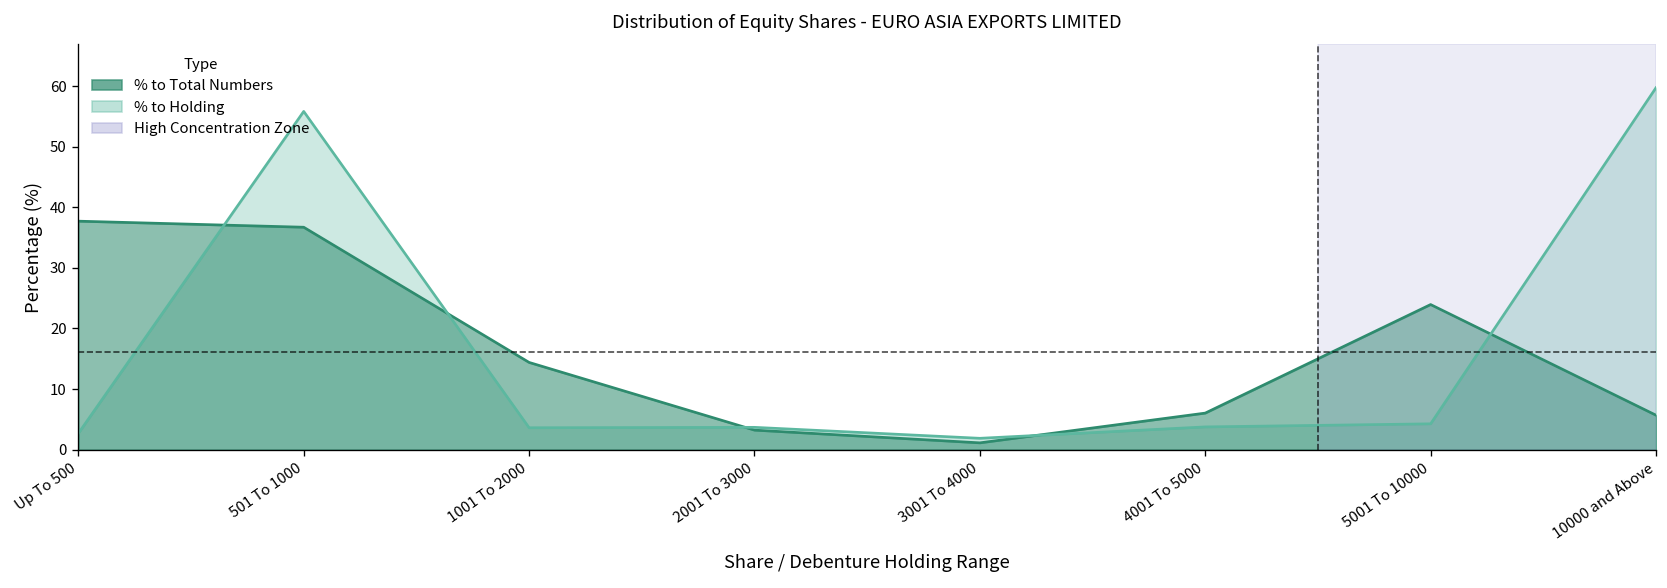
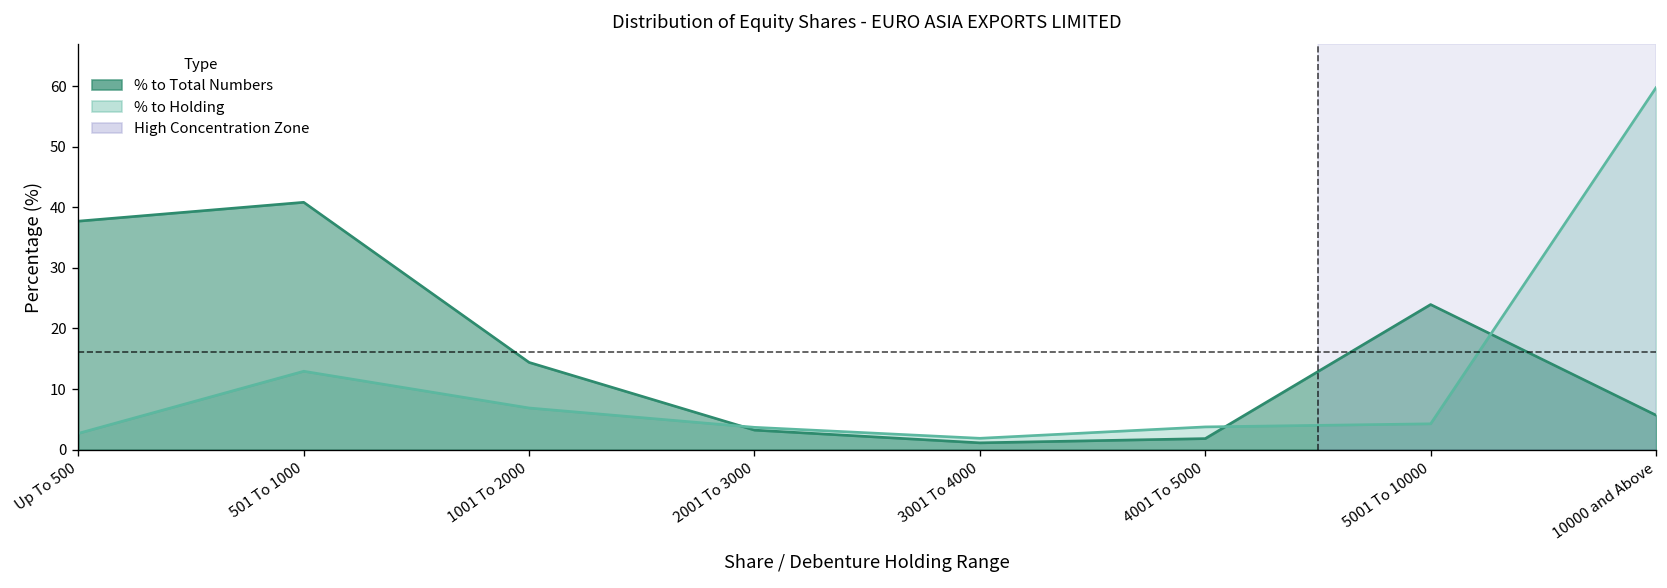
% to Holding, 501 To 1000: 56 -> 13
% to Total Numbers, 501 To 1000: 37 -> 41
% to Holding, 1001 To 2000: 4 -> 7
% to Total Numbers, 4001 To 5000: 6 -> 2
